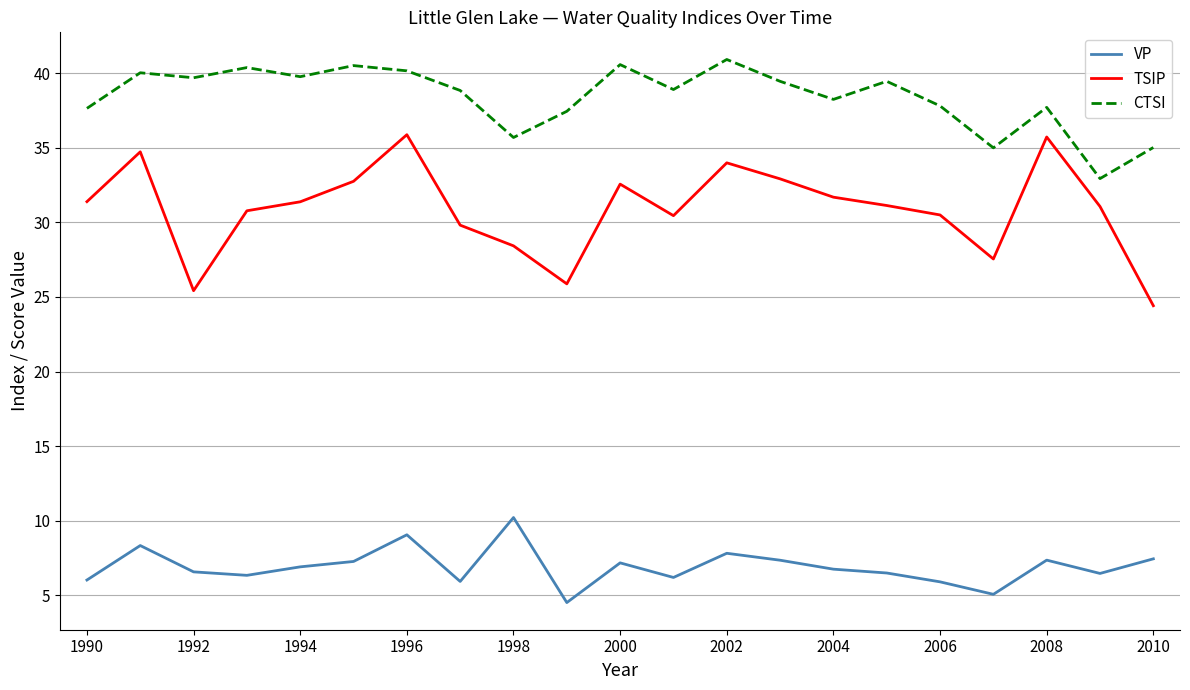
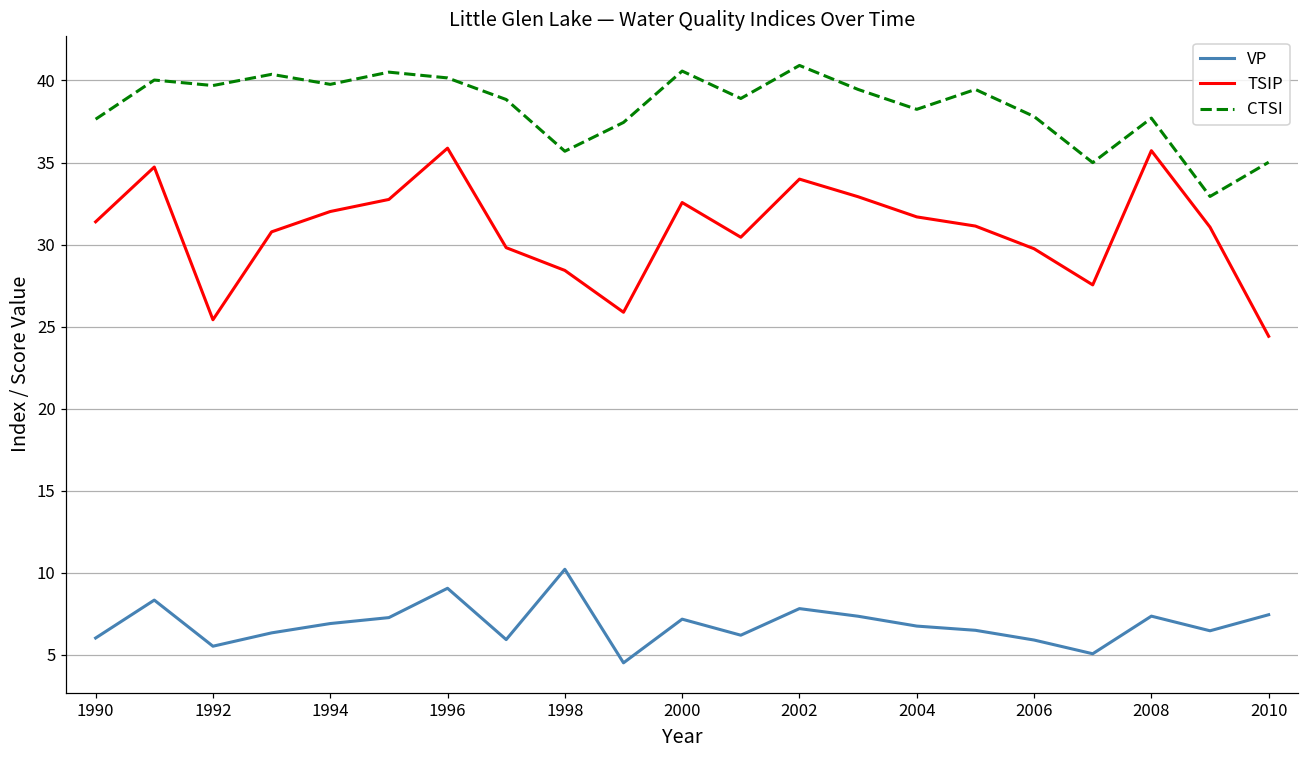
VP, 1992: 6.6 -> 5.5
TSIP, 1994: 31.4 -> 32.0
TSIP, 2006: 30.5 -> 29.7
